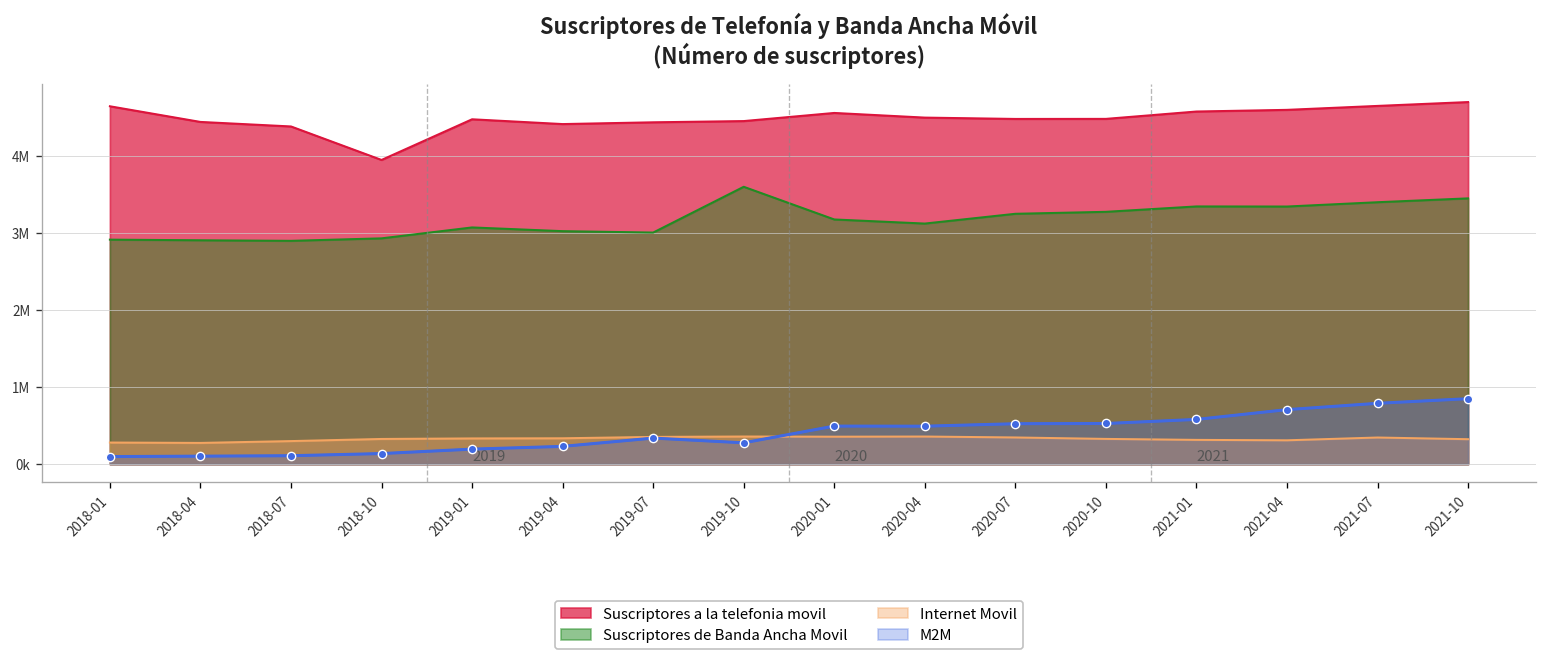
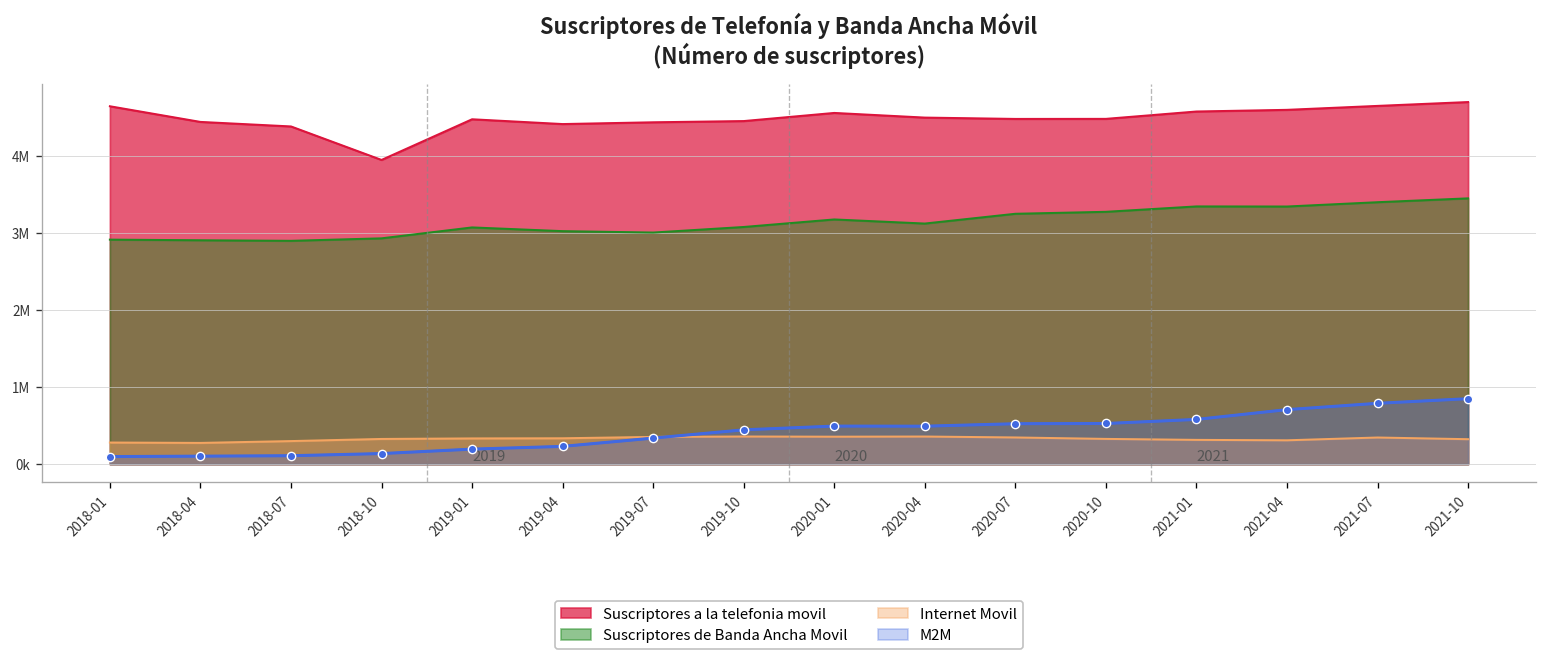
Suscriptores de Banda Ancha Movil, 2019-10: 3600000 -> 3100000
M2M, 2019-10: 300000 -> 400000
